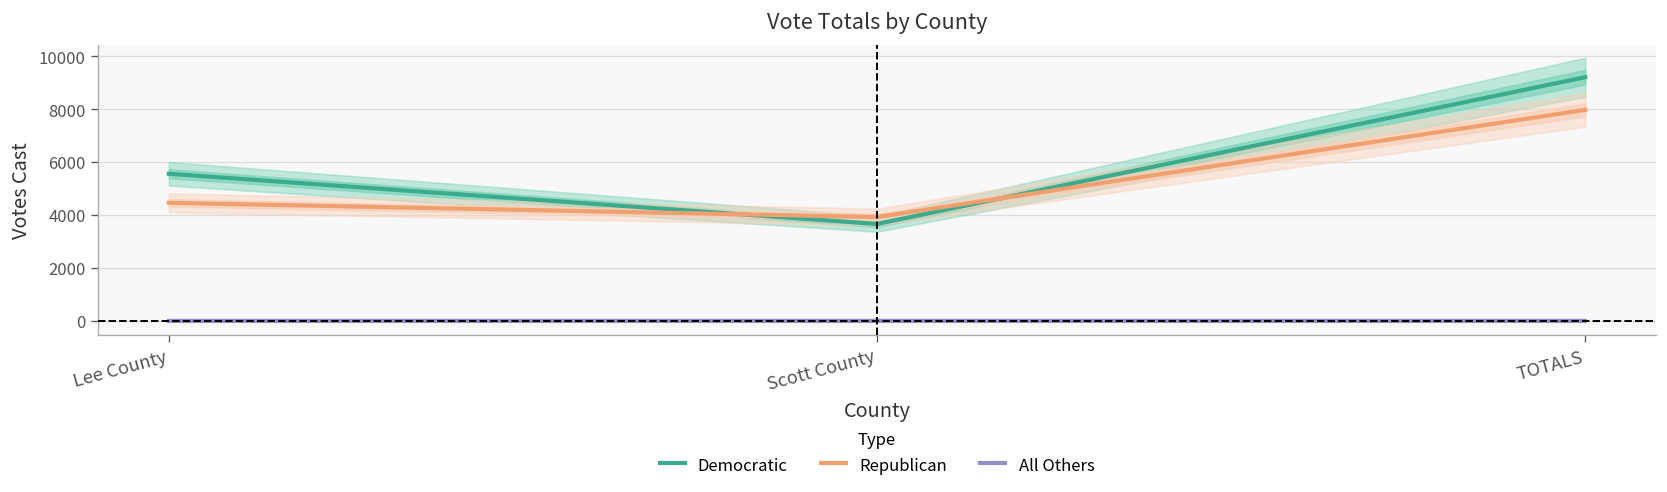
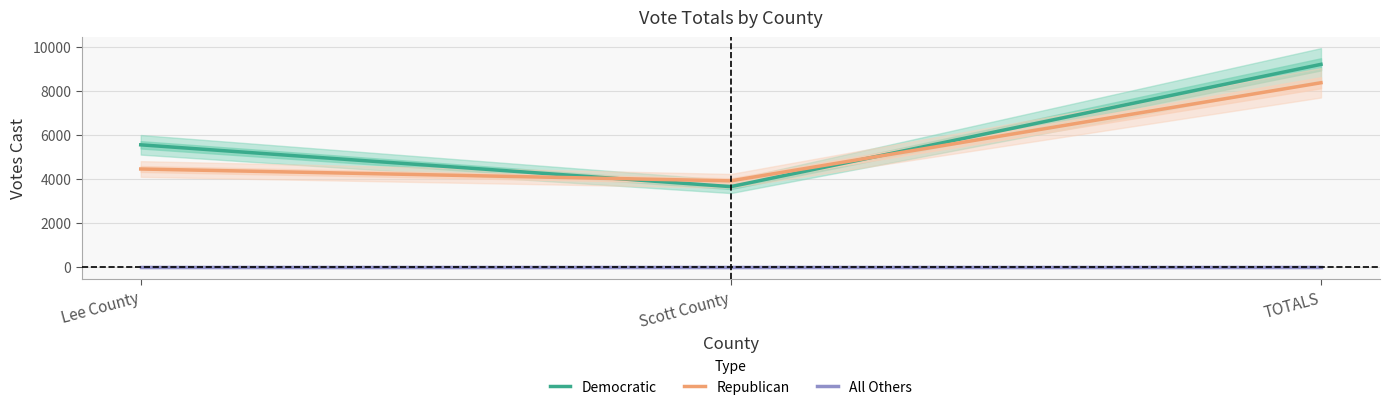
Republican, TOTALS: 8000 -> 8400
